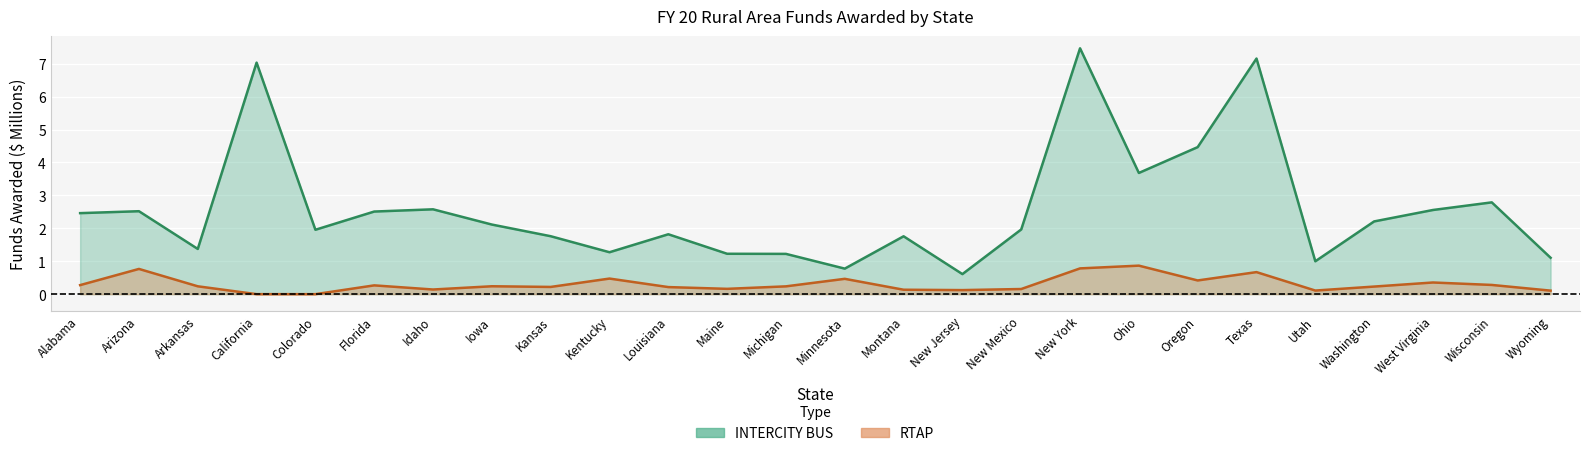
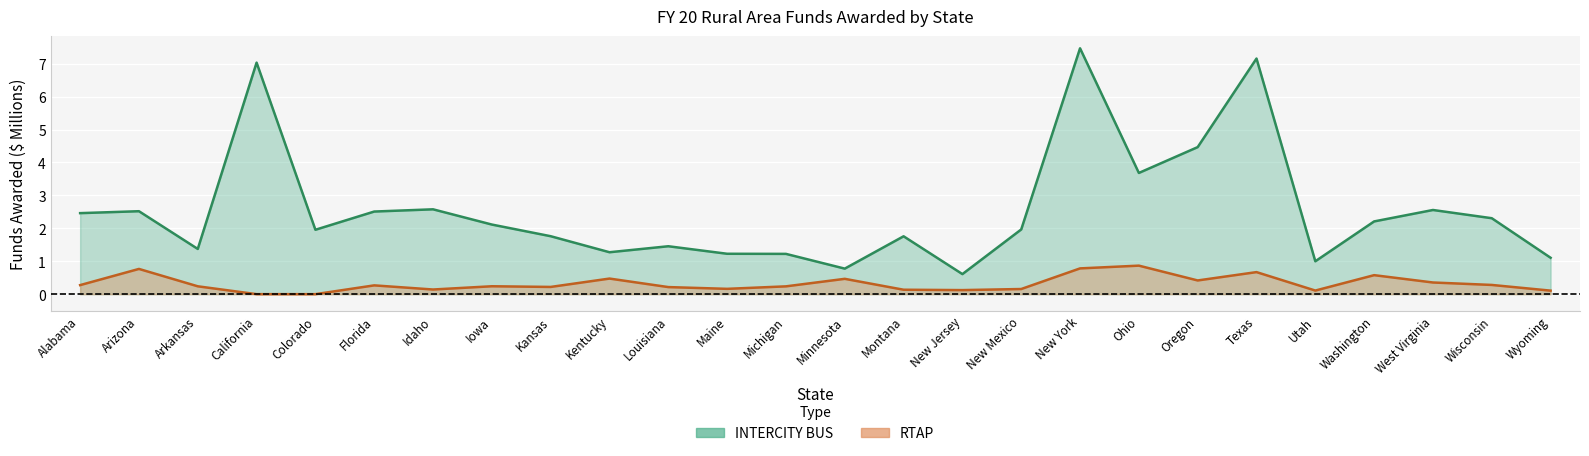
INTERCITY BUS, Louisiana: 1.8 -> 1.5
RTAP, Washington: 0.2 -> 0.6
INTERCITY BUS, Wisconsin: 2.8 -> 2.3
